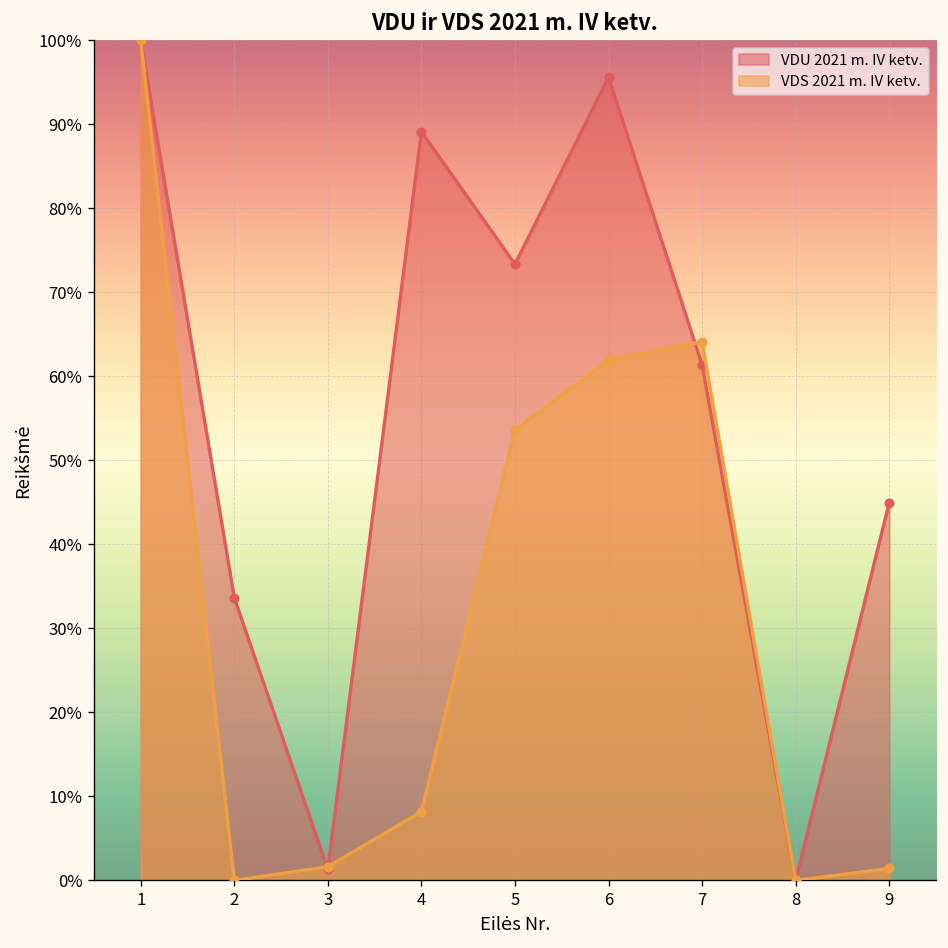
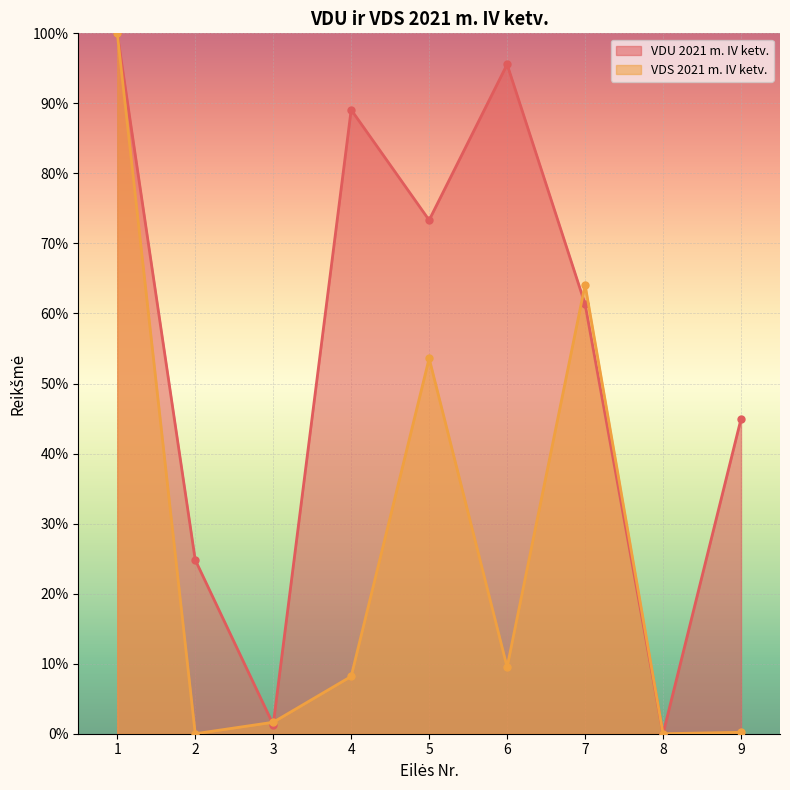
VDU 2021 m. IV ketv., 2: 34% -> 25%
VDS 2021 m. IV ketv., 6: 62% -> 10%
VDS 2021 m. IV ketv., 9: 1% -> 0%
